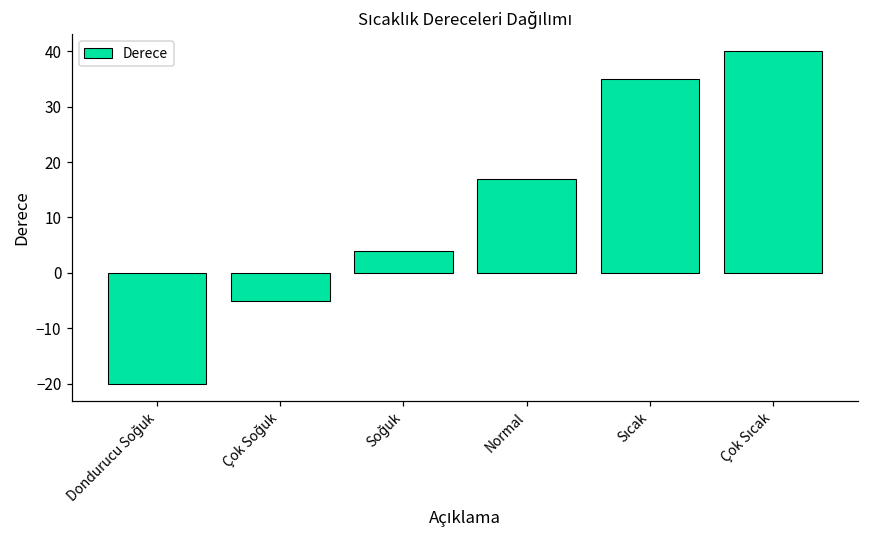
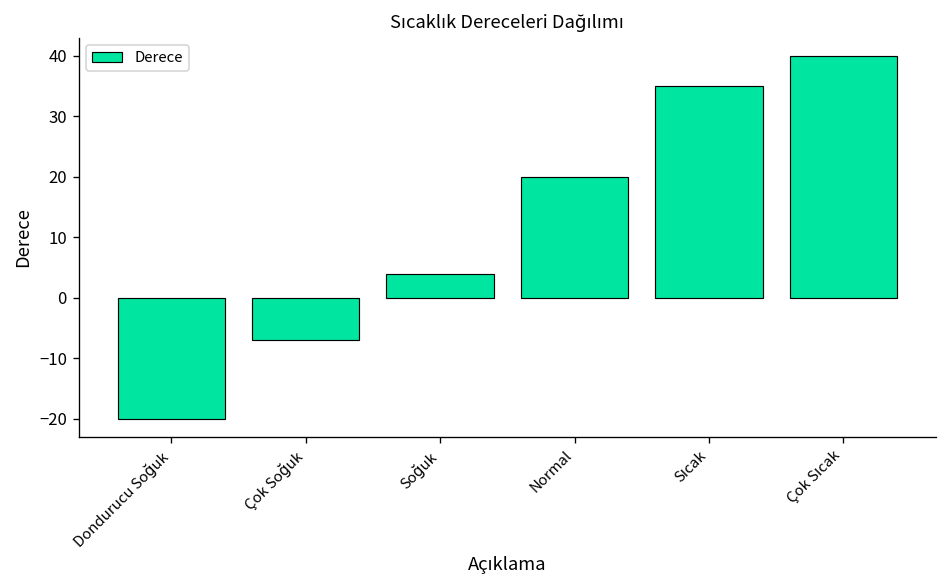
Çok Soğuk: -5 -> -7
Normal: 17 -> 20
